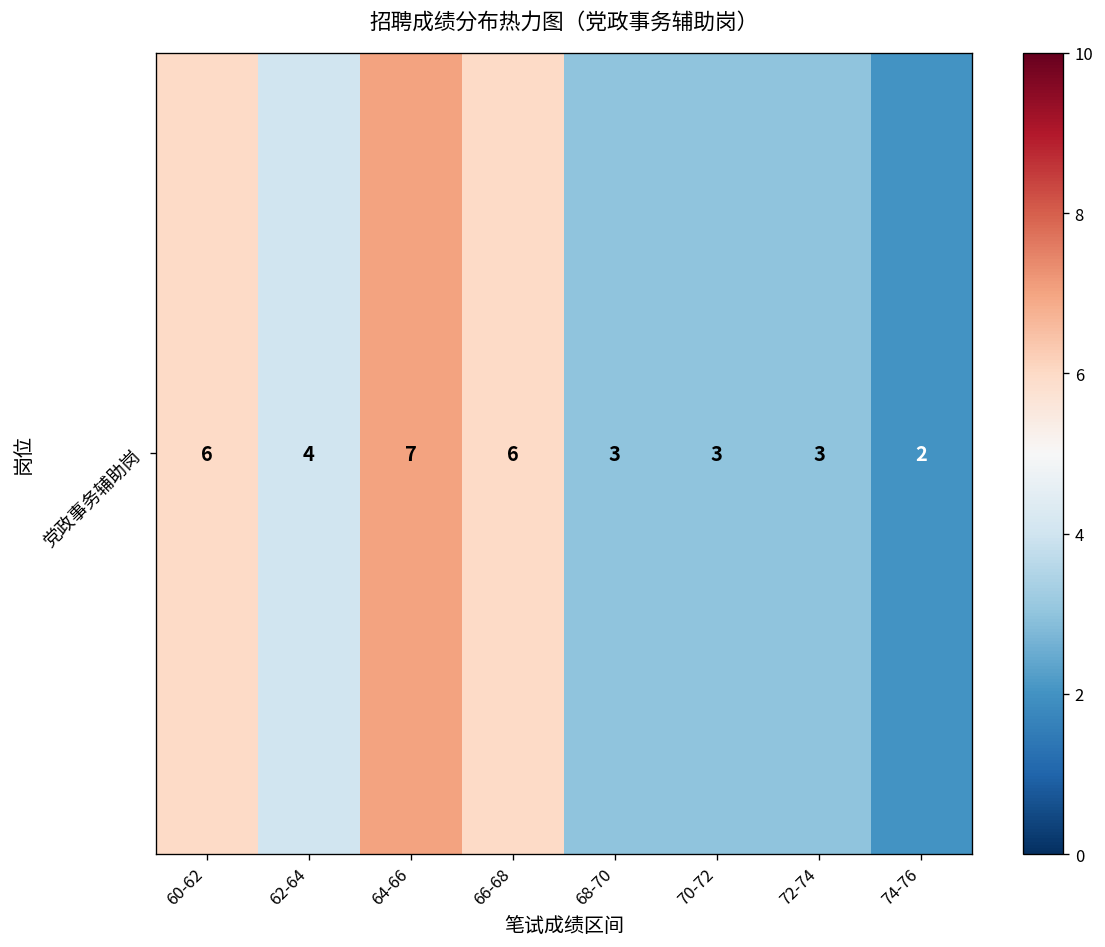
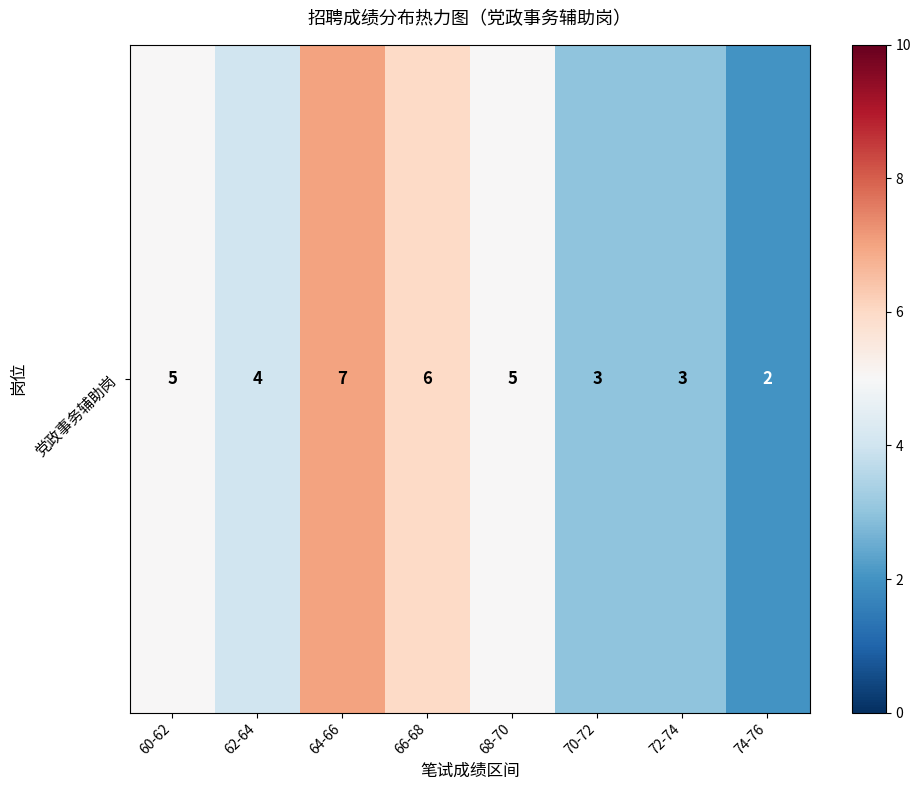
党政事务辅助岗, 60-62: 6 -> 5
党政事务辅助岗, 68-70: 3 -> 5
